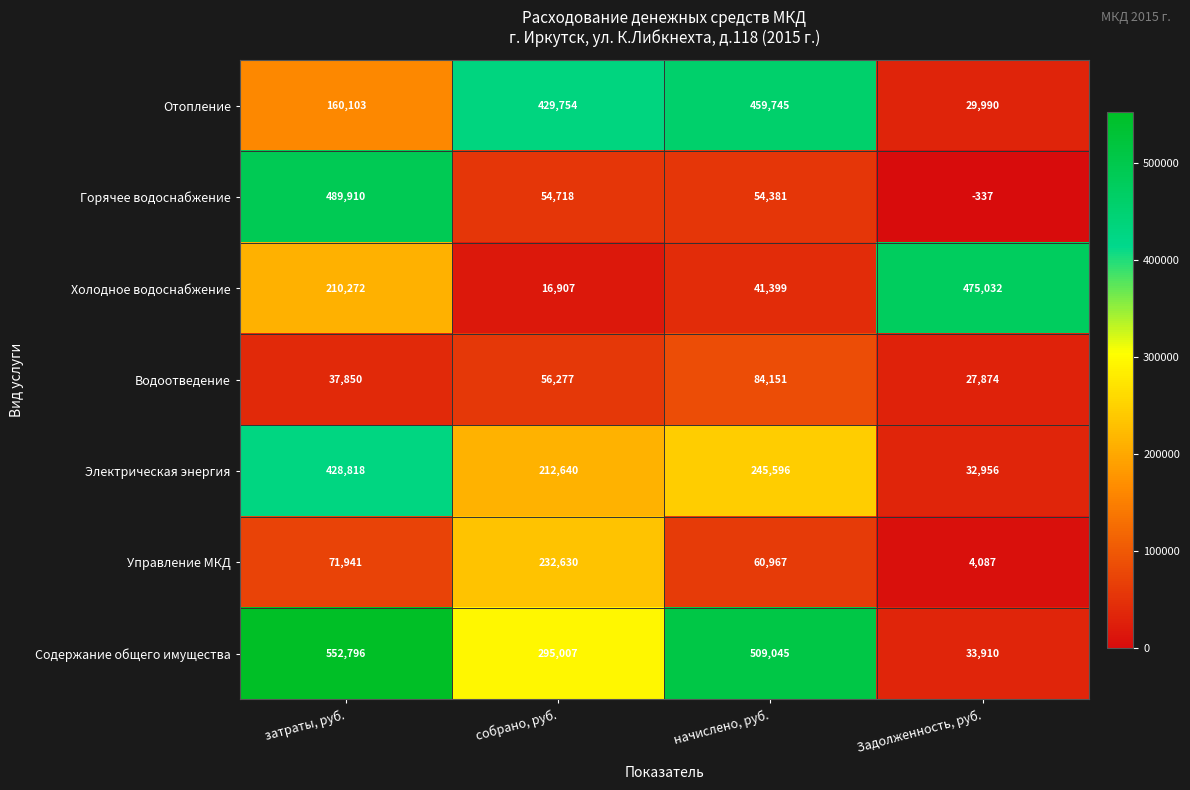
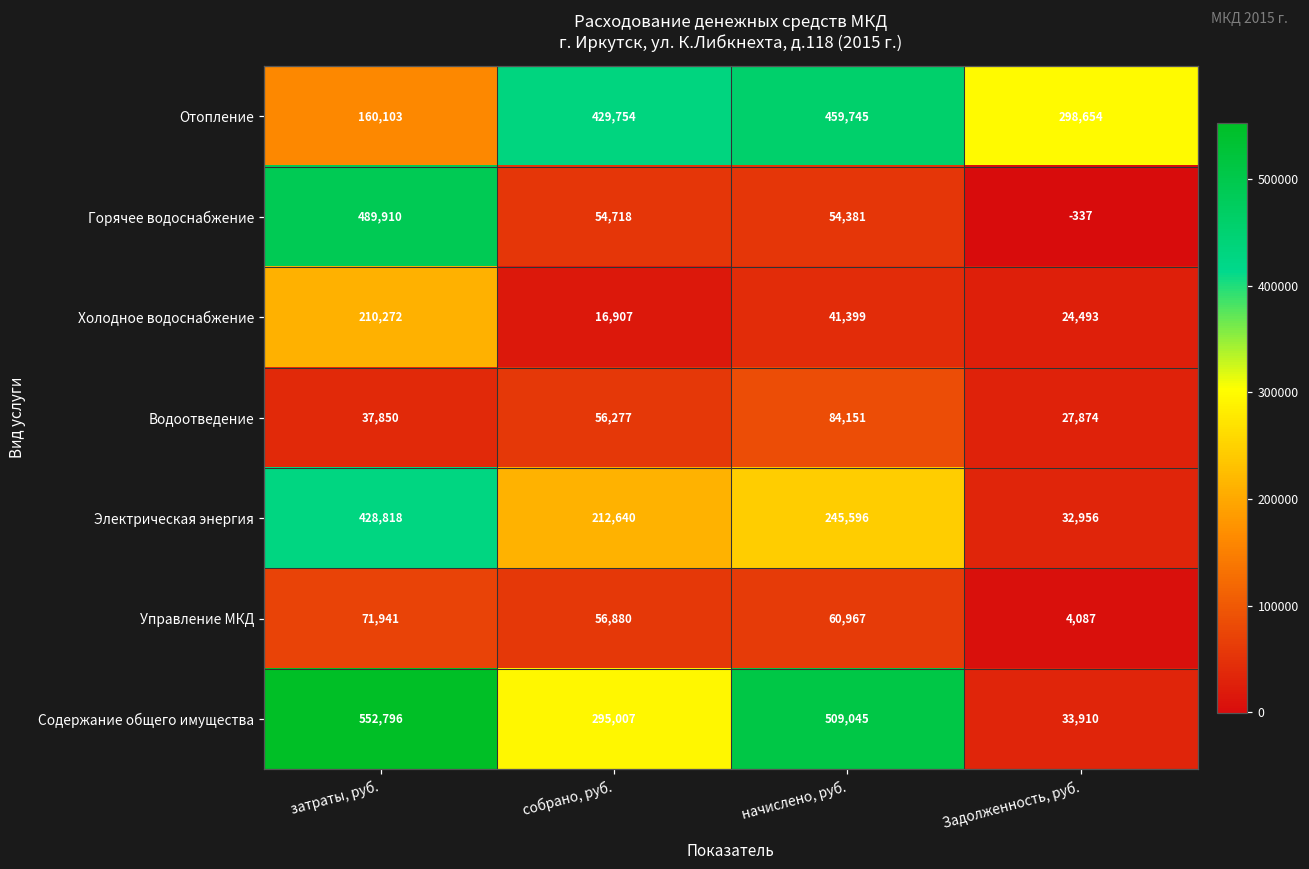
Отопление, Задолженность, руб.: 29,990 -> 298,654
Холодное водоснабжение, Задолженность, руб.: 475,032 -> 24,493
Управление МКД, собрано, руб.: 232,630 -> 56,880
